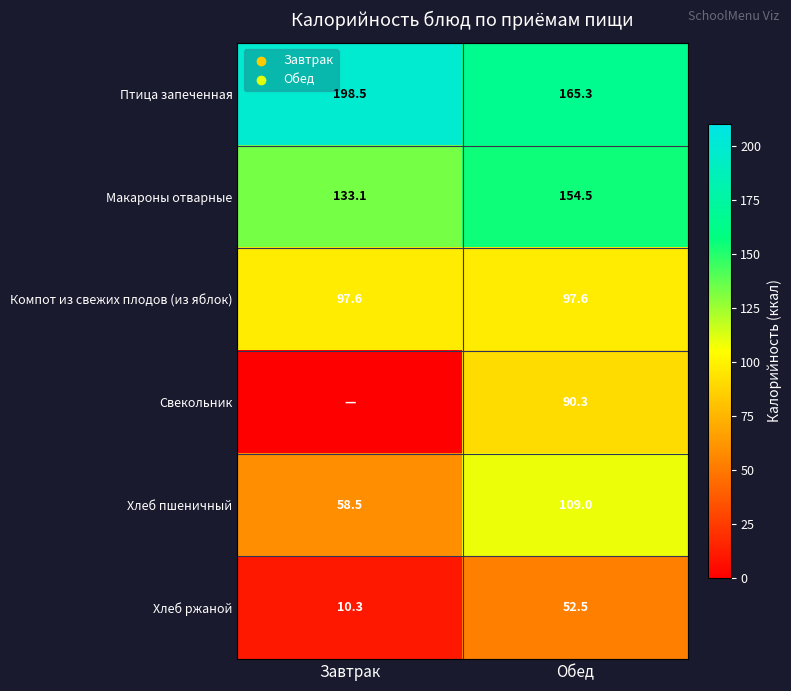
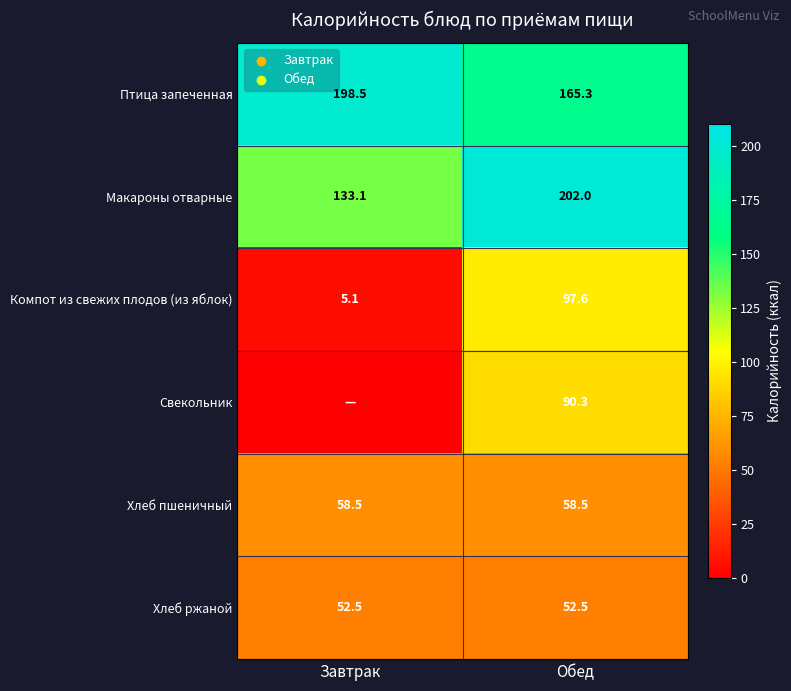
Макароны отварные, Обед: 154.5 -> 202.0
Компот из свежих плодов (из яблок), Завтрак: 97.6 -> 5.1
Хлеб пшеничный, Обед: 109.0 -> 58.5
Хлеб ржаной, Завтрак: 10.3 -> 52.5
